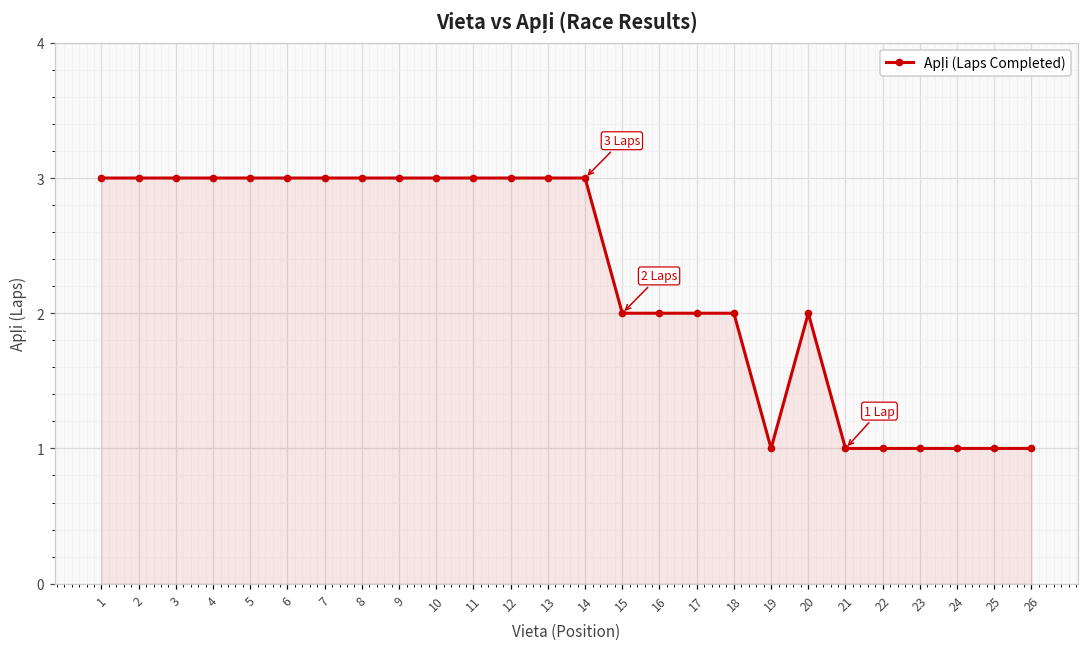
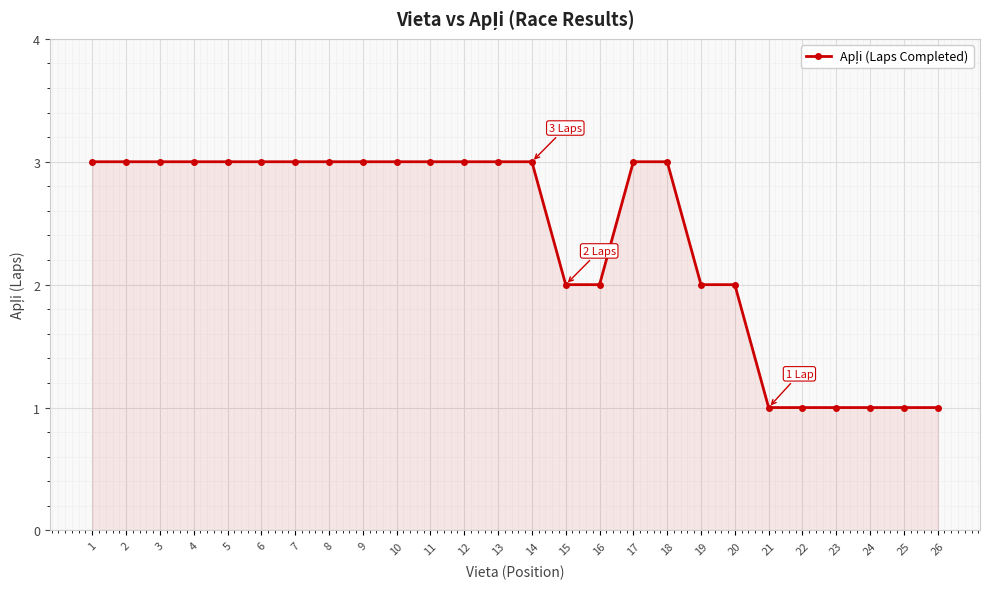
17: 2 -> 3
18: 2 -> 3
19: 1 -> 2
